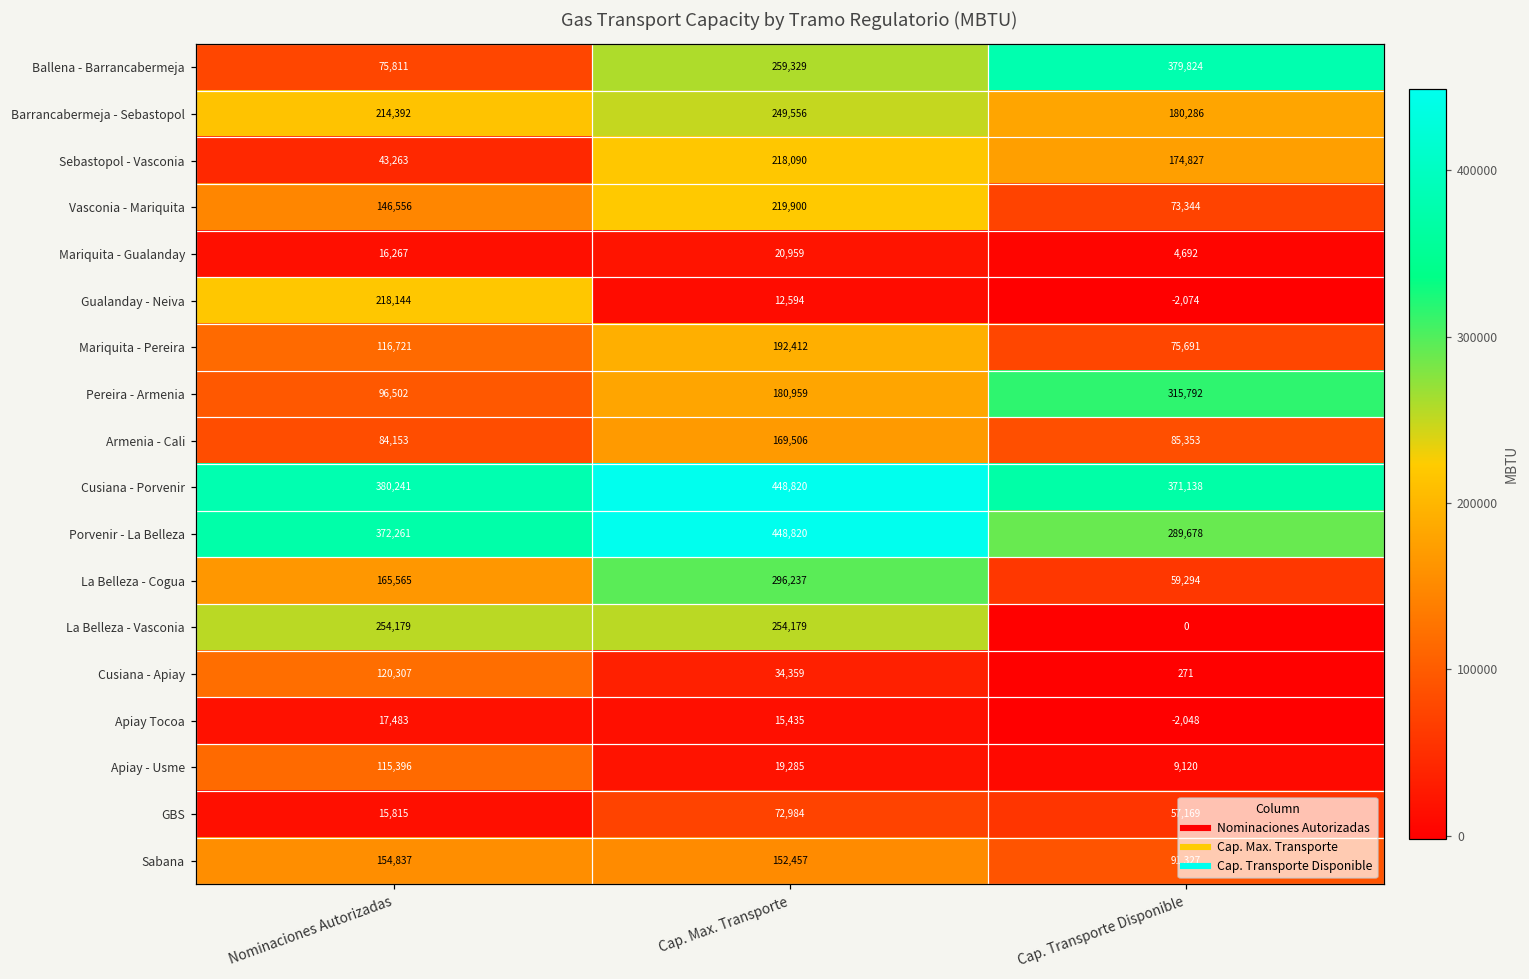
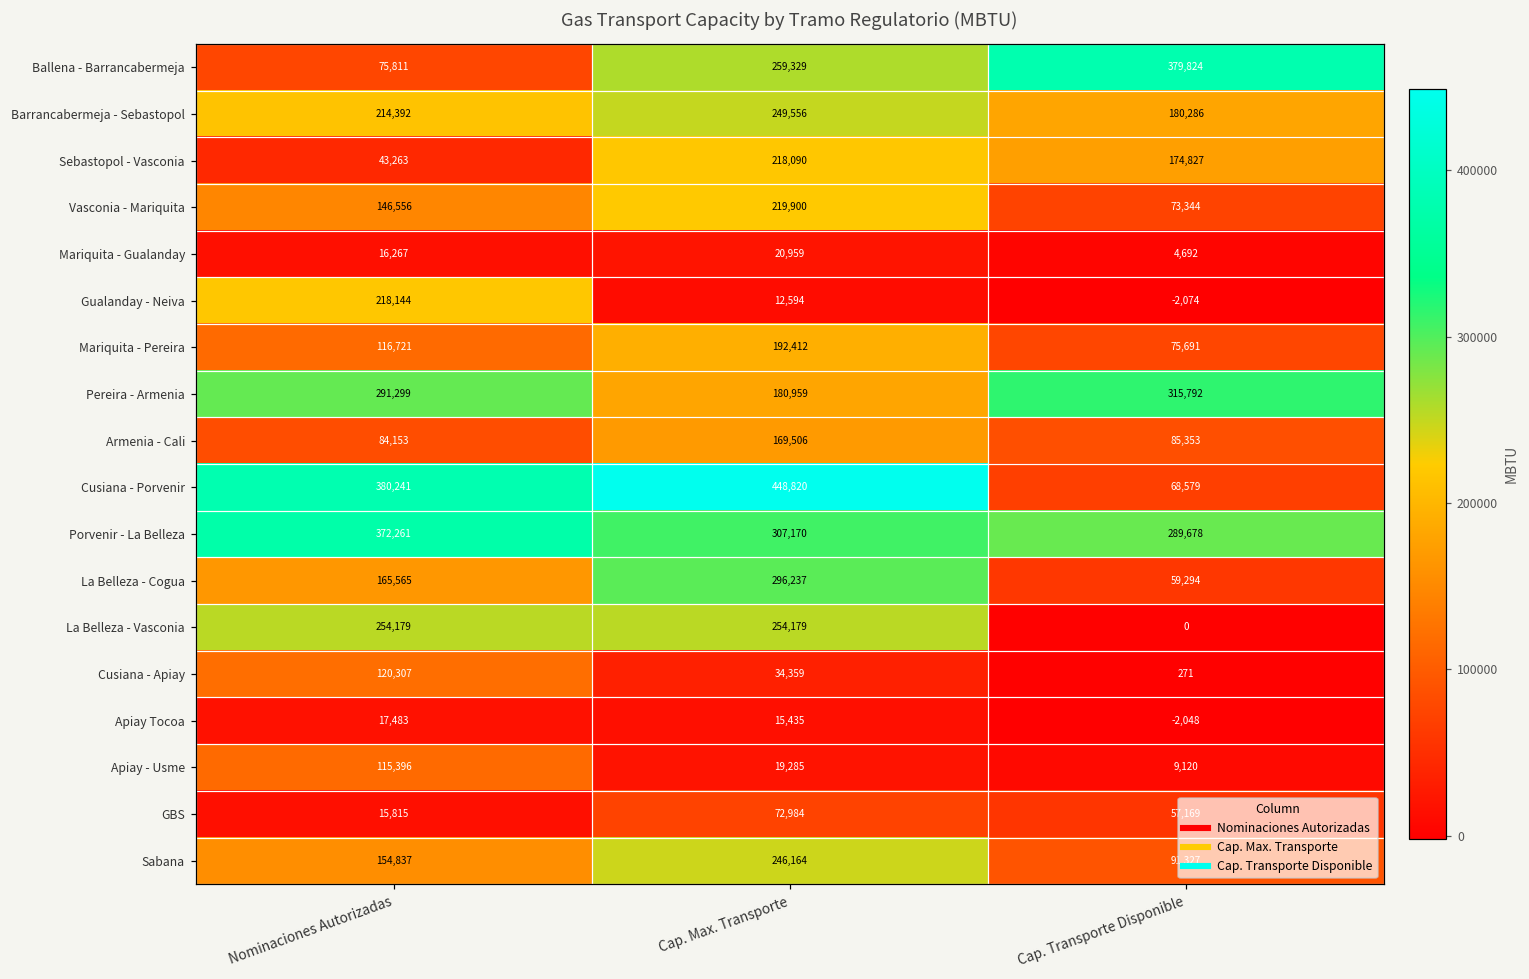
Pereira - Armenia, Nominaciones Autorizadas: 96,502 -> 291,299
Cusiana - Porvenir, Cap. Transporte Disponible: 371,138 -> 68,579
Porvenir - La Belleza, Cap. Max. Transporte: 448,820 -> 307,170
Sabana, Cap. Max. Transporte: 152,457 -> 246,164
